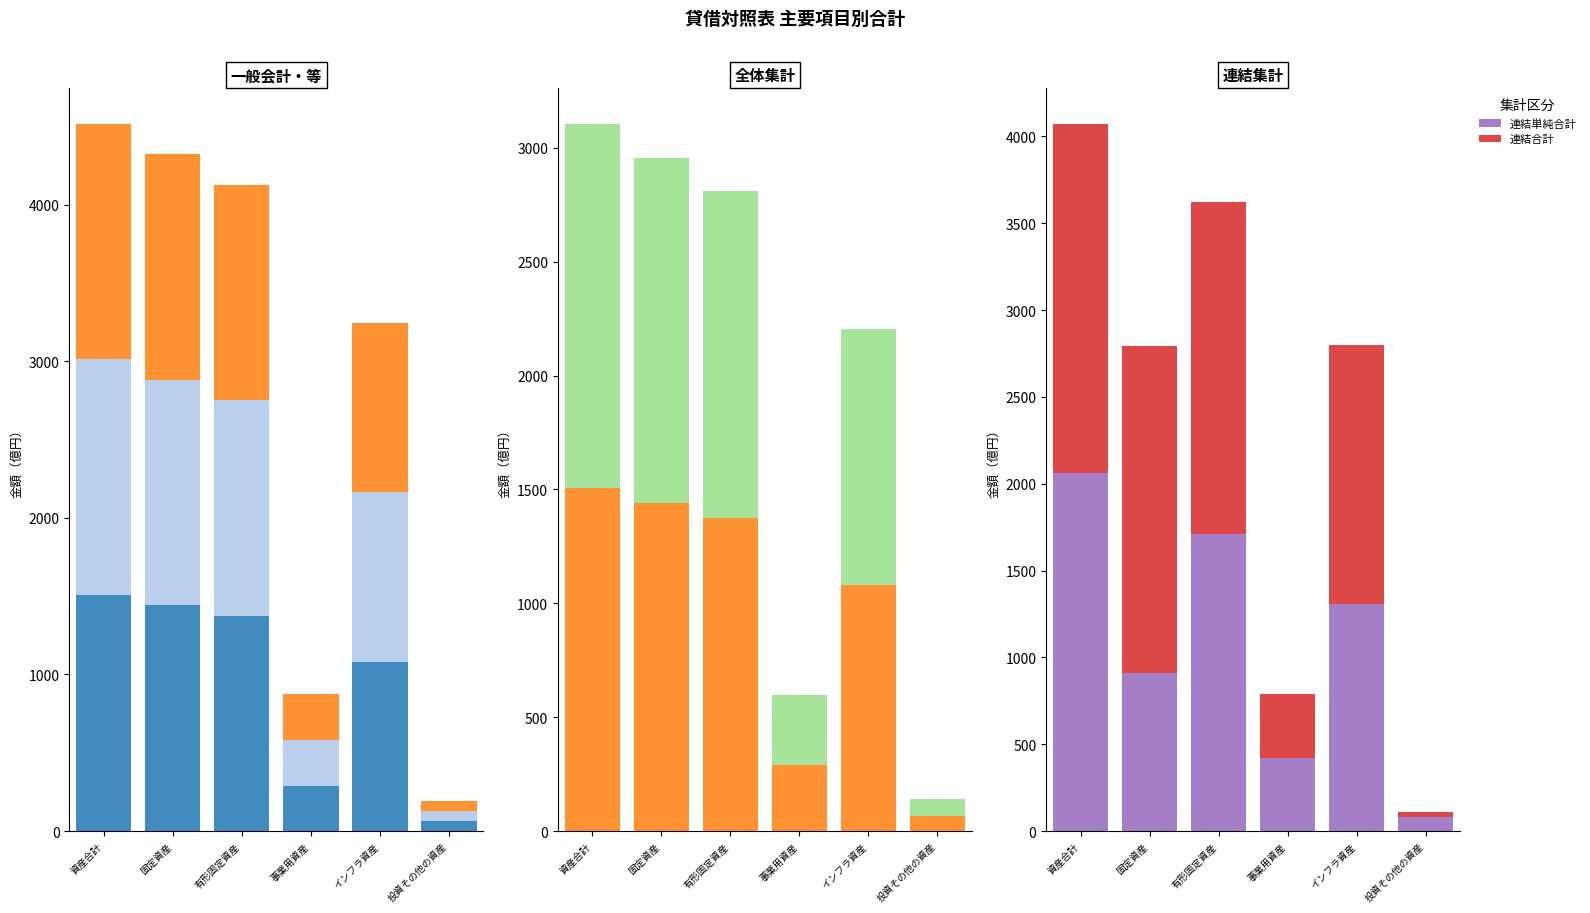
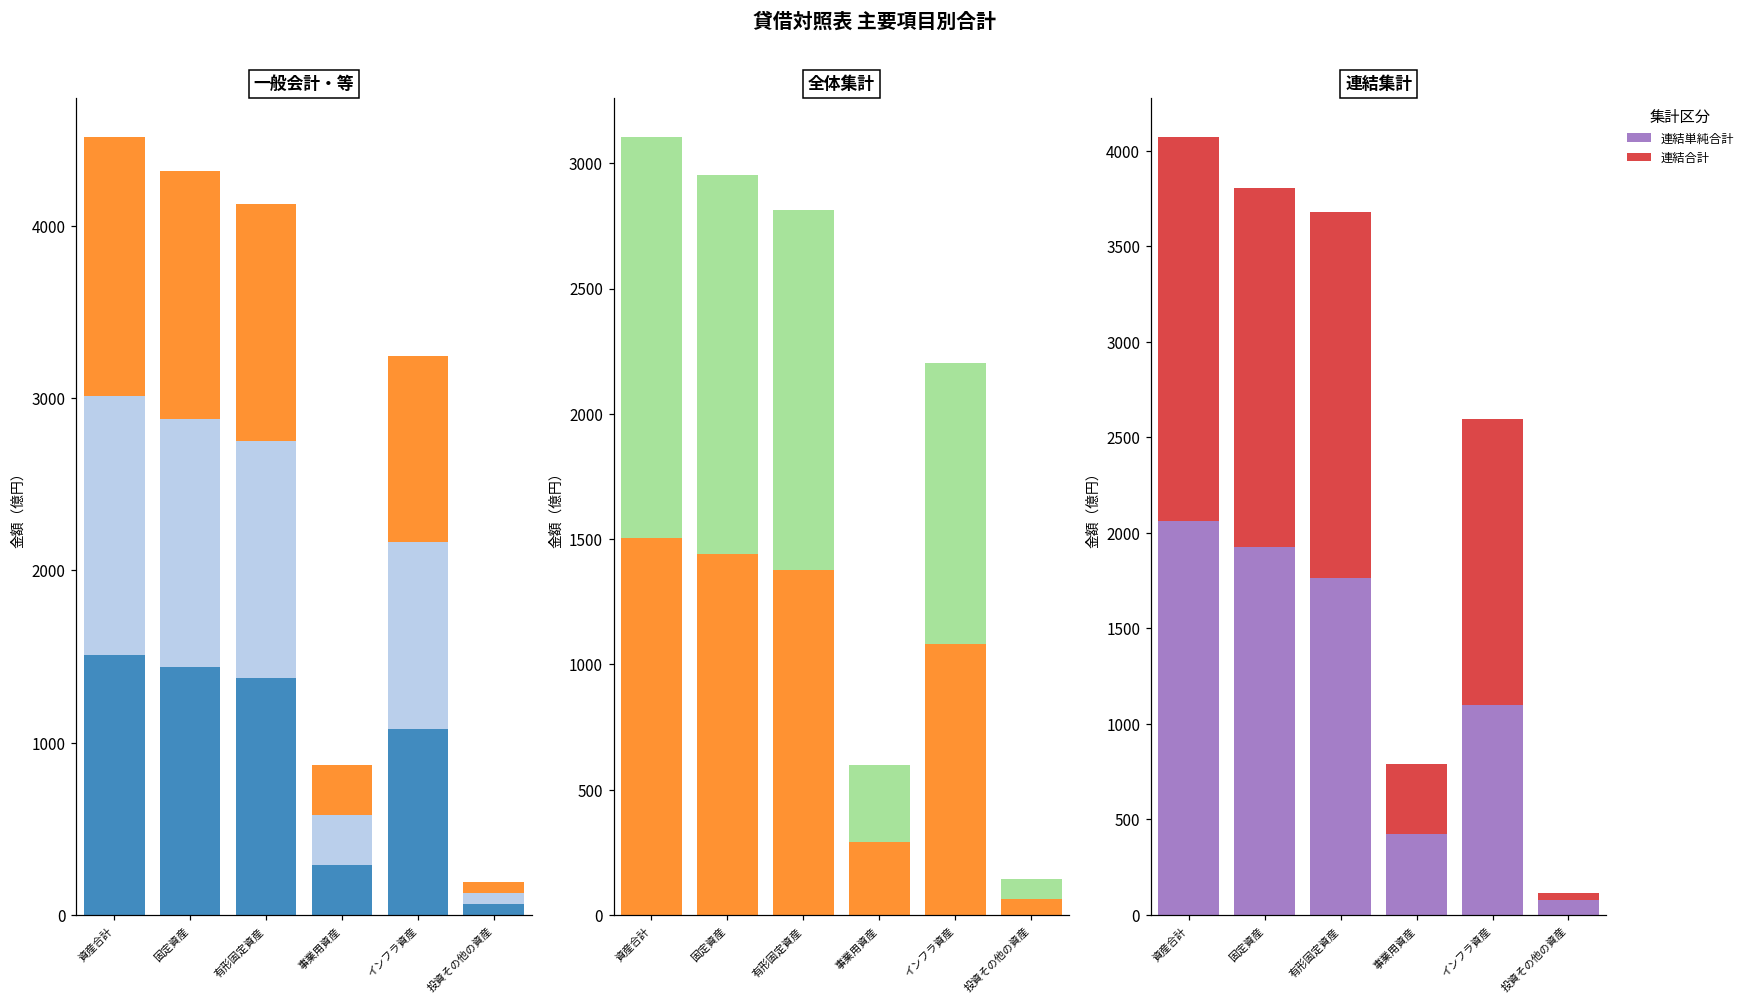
連結集計, 連結単純合計, 固定資産: 910 -> 1930
連結集計, 連結単純合計, 有形固定資産: 1710 -> 1760
連結集計, 連結単純合計, インフラ資産: 1310 -> 1100
